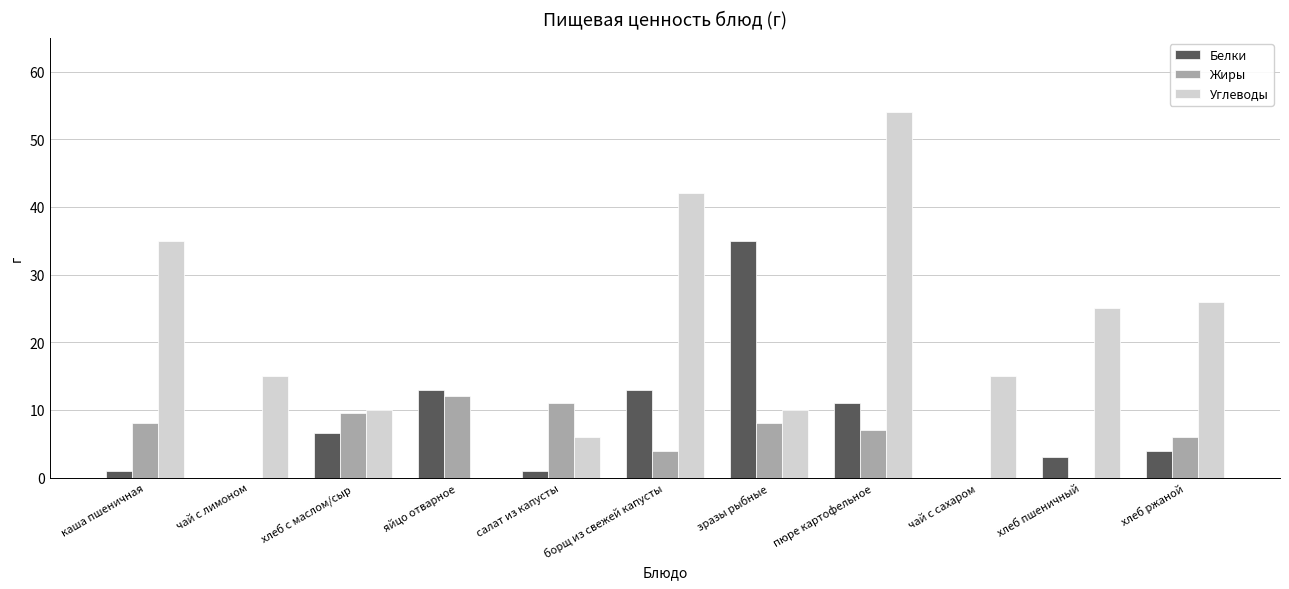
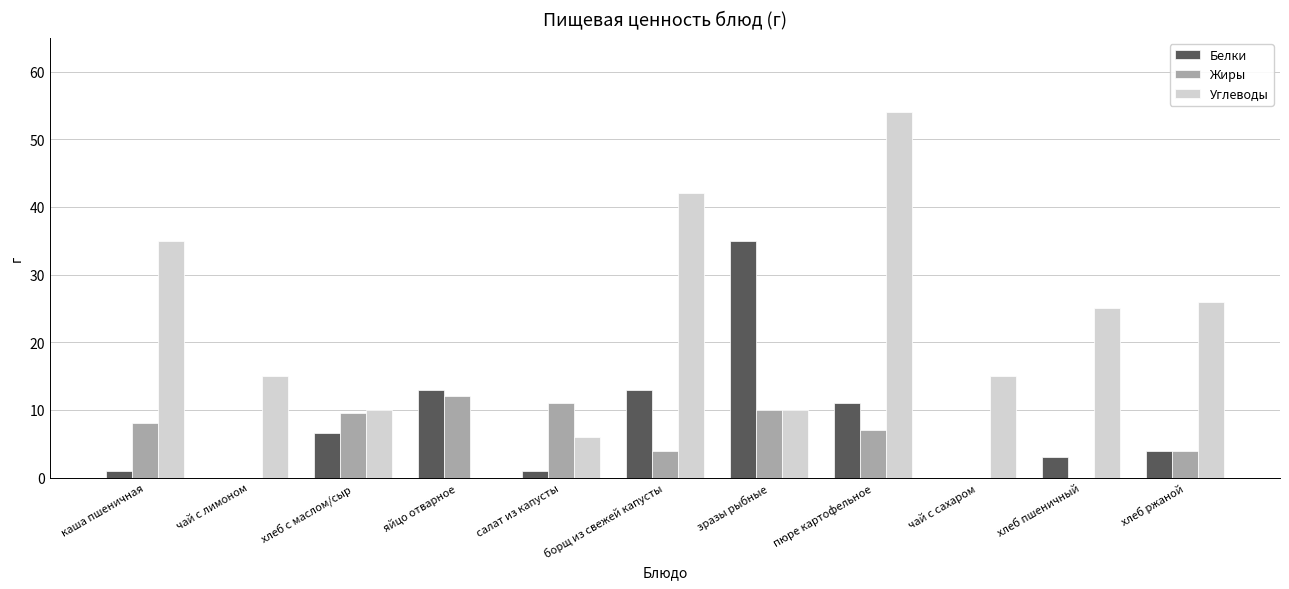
Жиры, зразы рыбные: 8 -> 10
Жиры, хлеб ржаной: 6 -> 4
